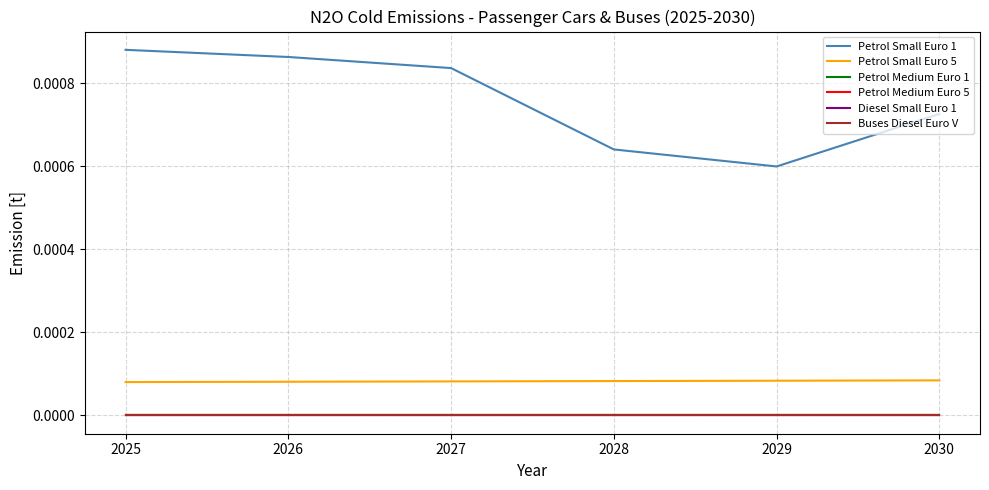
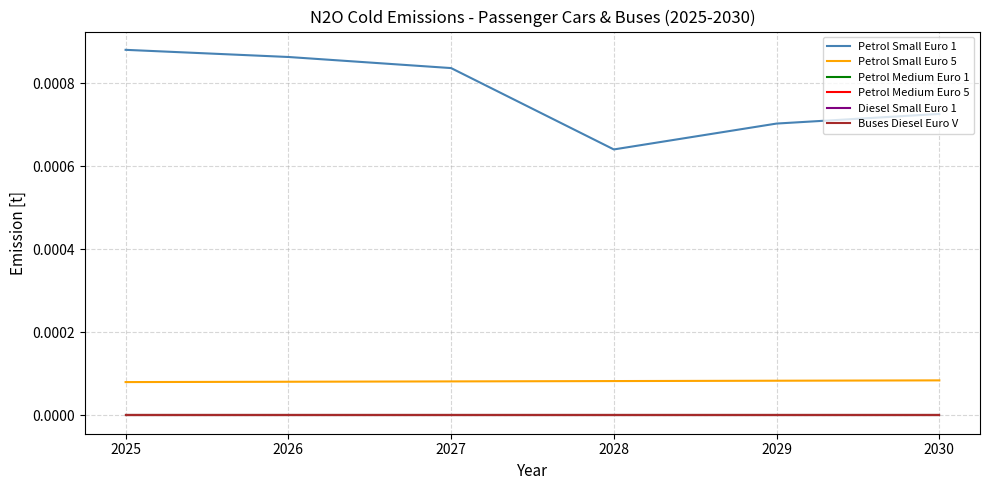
Petrol Small Euro 1, 2029: 0.00060 -> 0.00070
